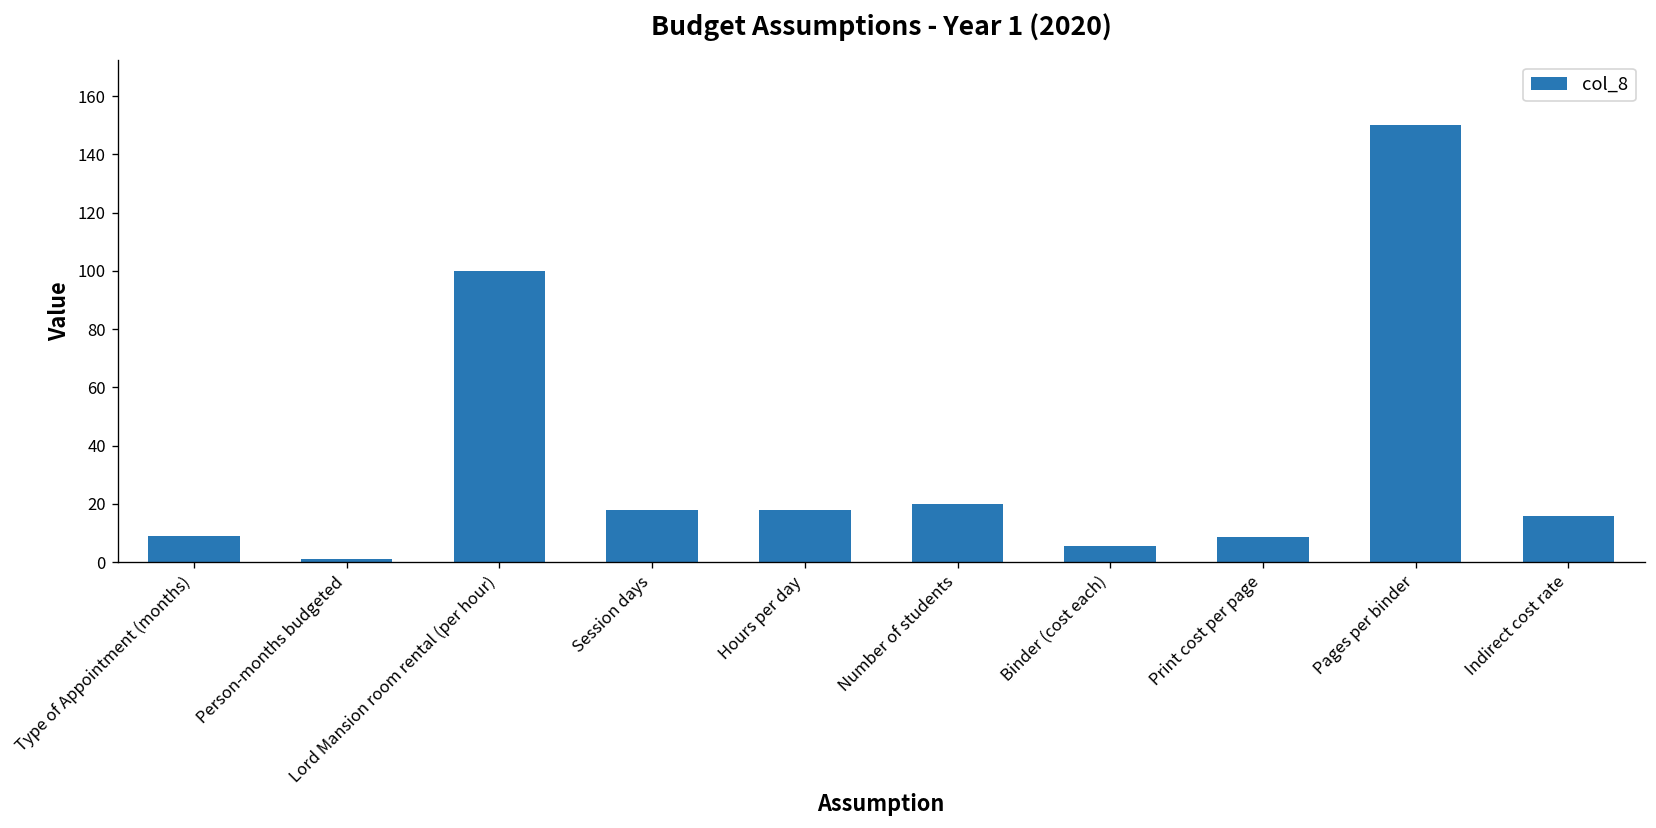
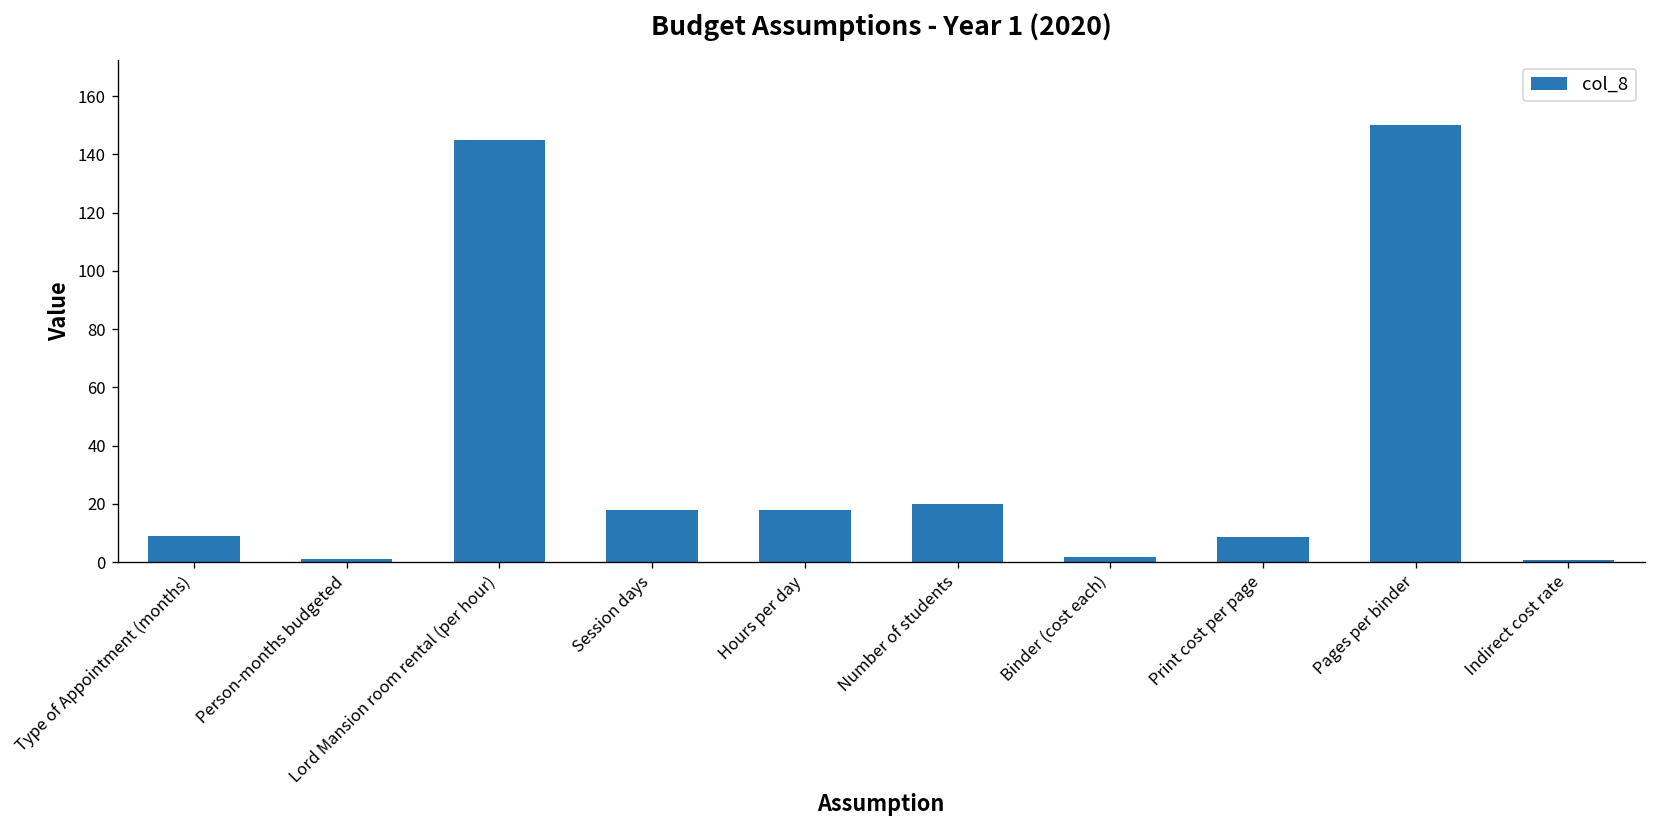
Lord Mansion room rental (per hour): 100 -> 145
Binder (cost each): 6 -> 2
Indirect cost rate: 16 -> 1
